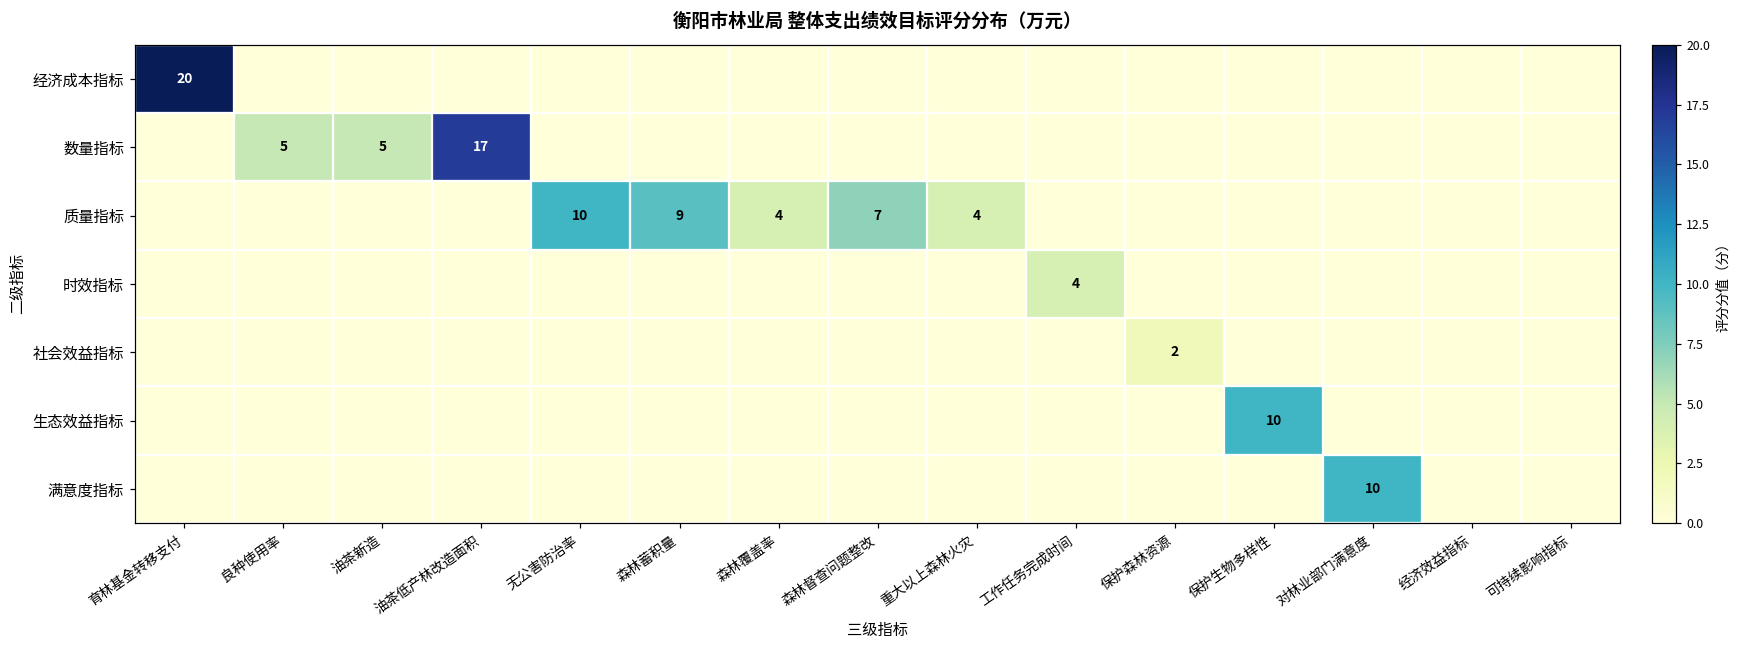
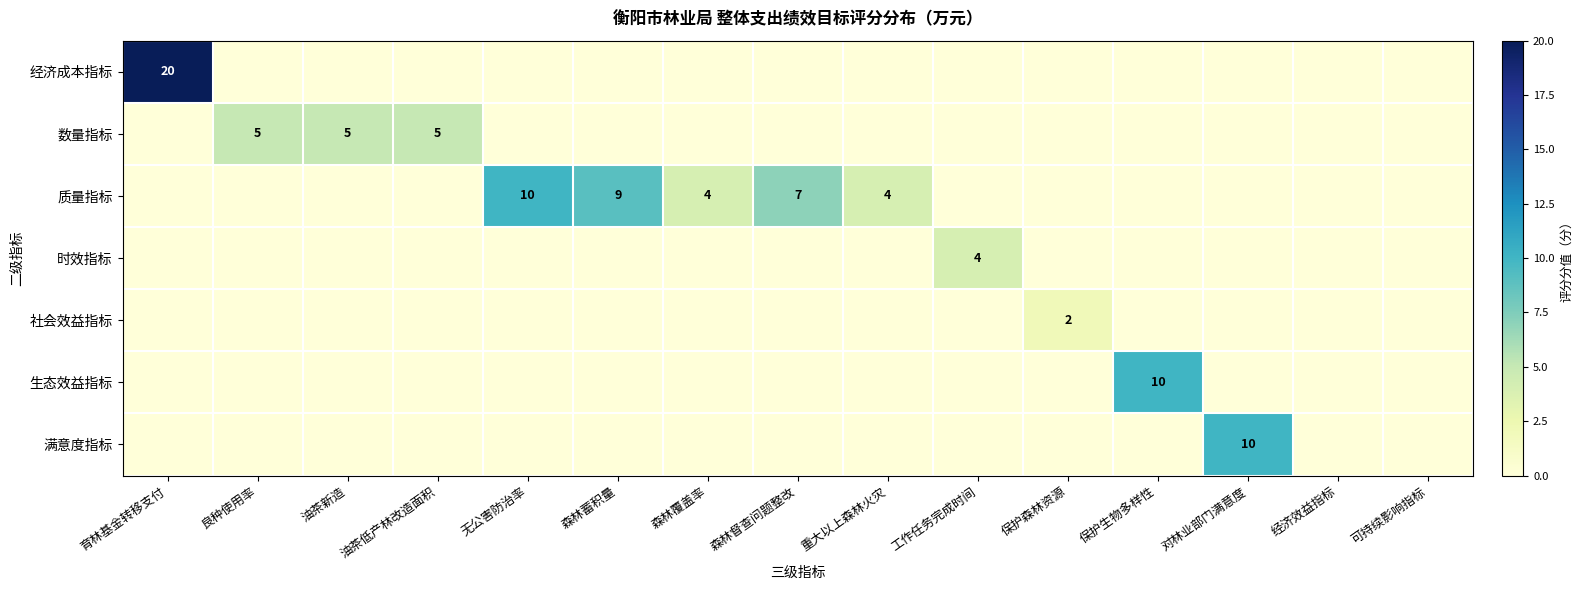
数量指标, 油茶低产林改造面积: 17 -> 5
